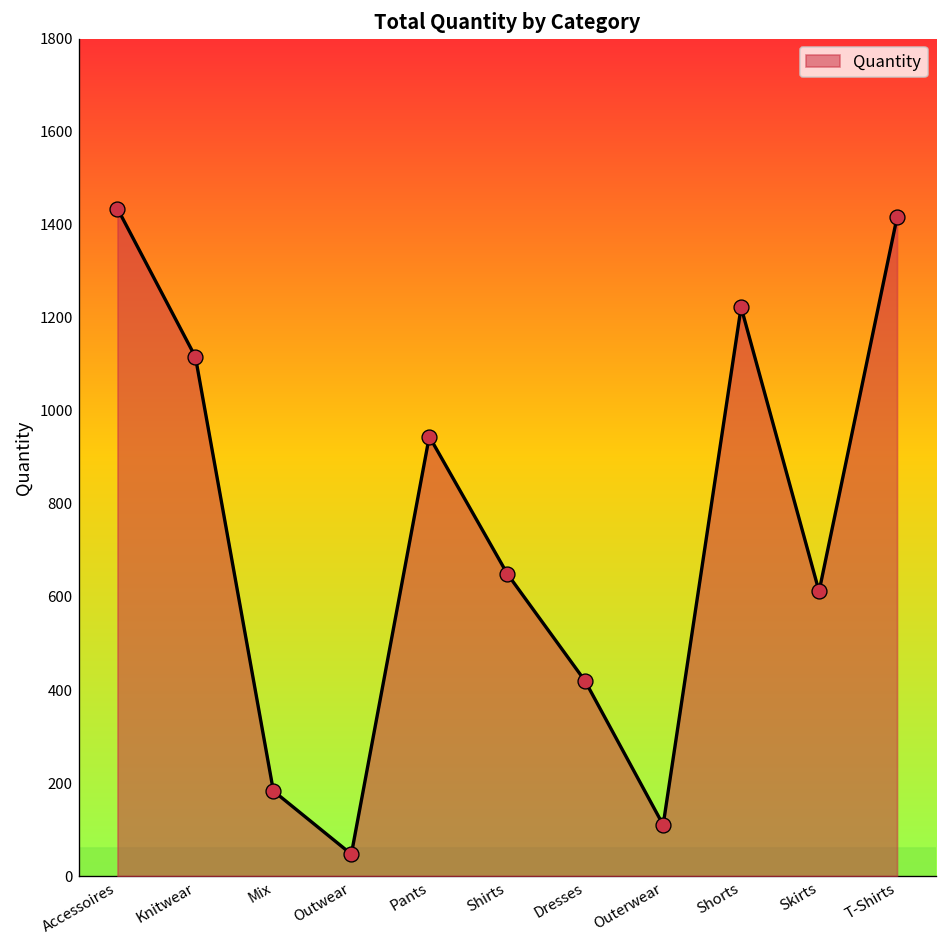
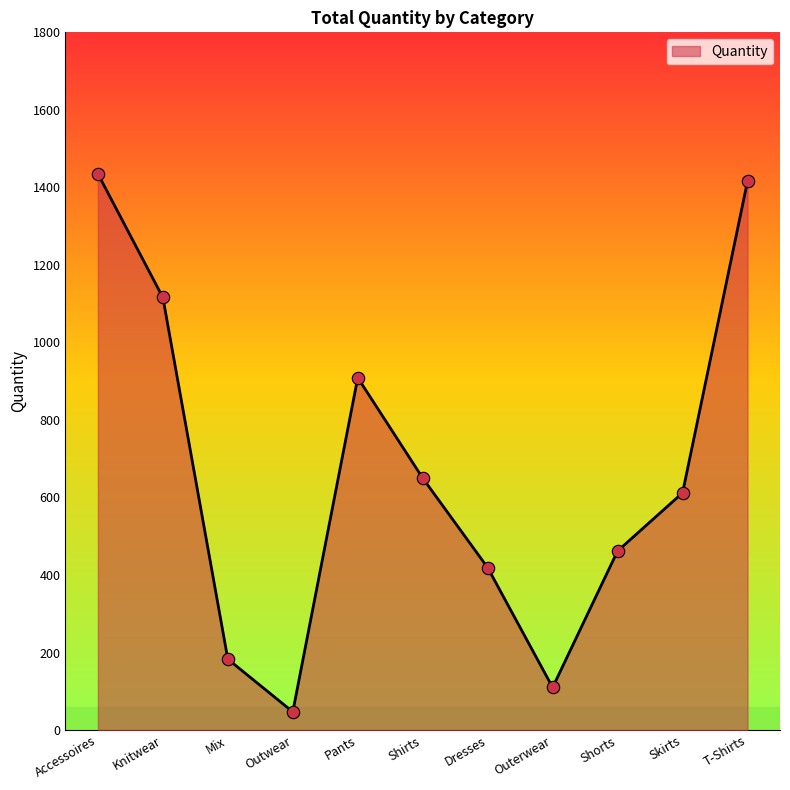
Pants: 950 -> 910
Shorts: 1220 -> 460
